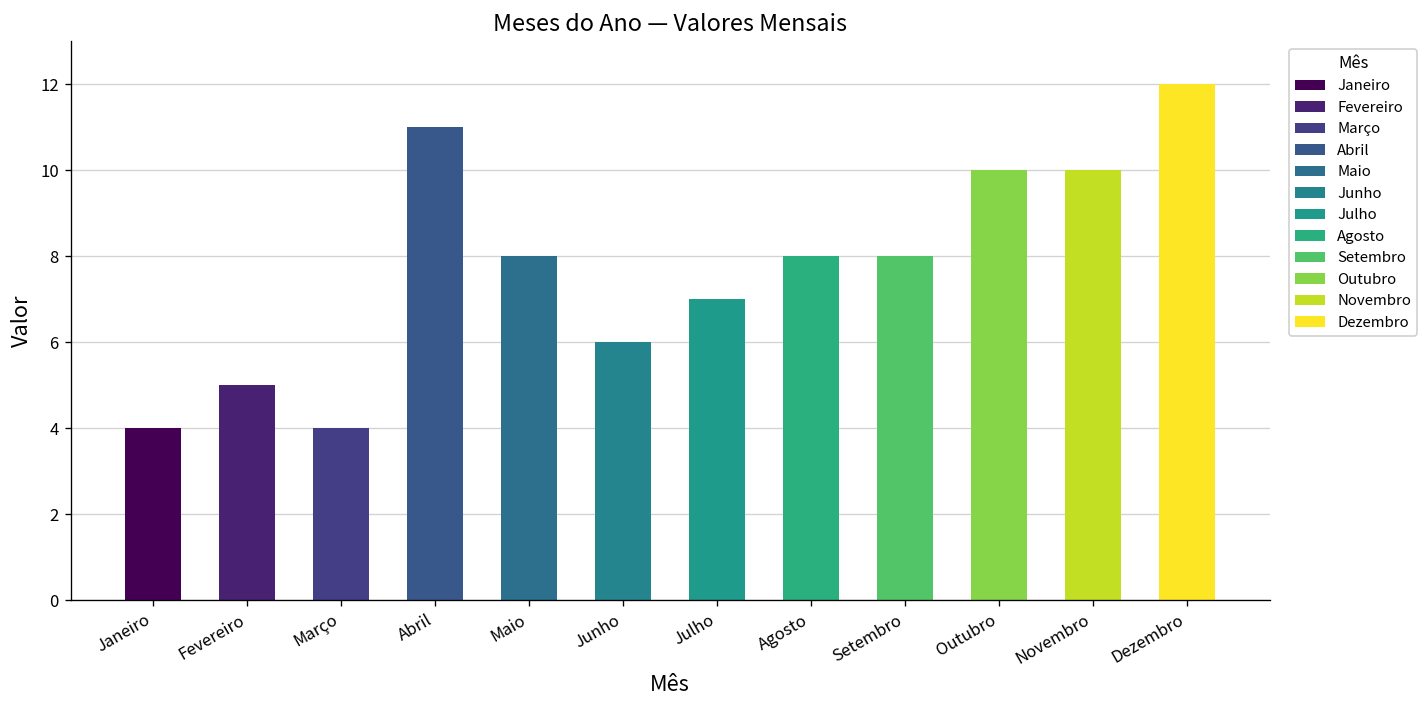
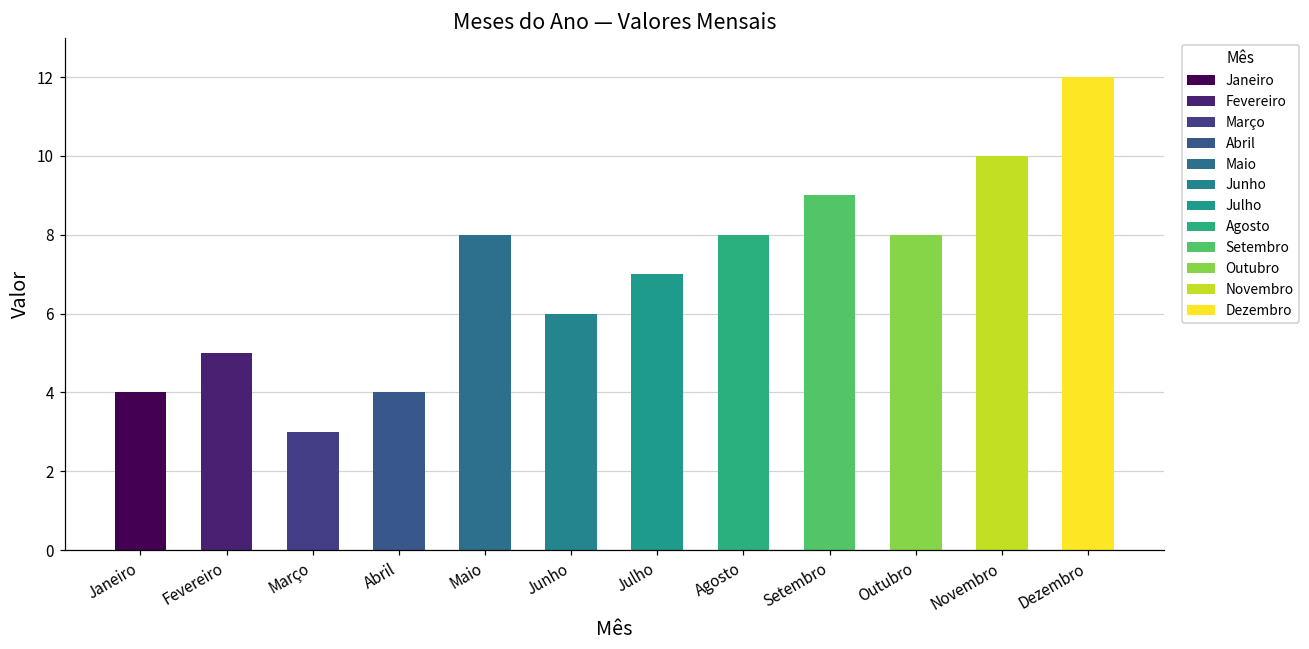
Março: 4 -> 3
Abril: 11 -> 4
Setembro: 8 -> 9
Outubro: 10 -> 8
